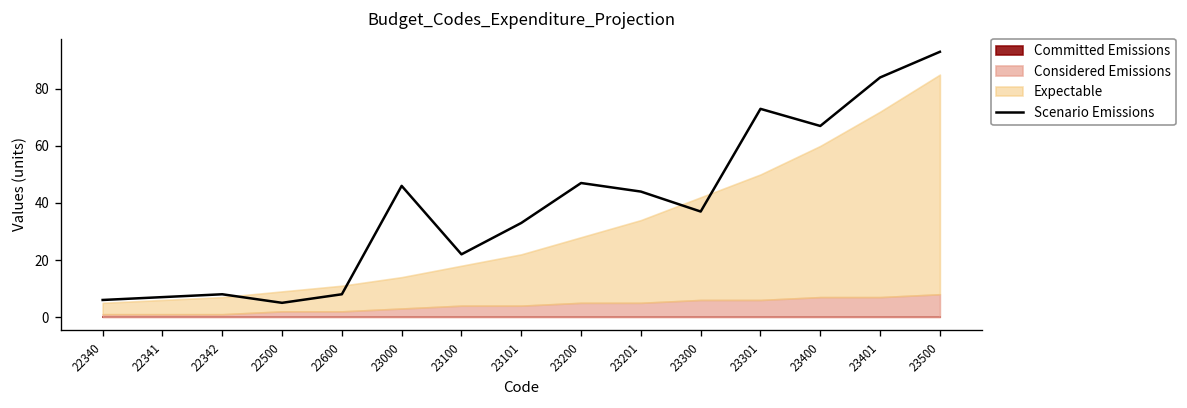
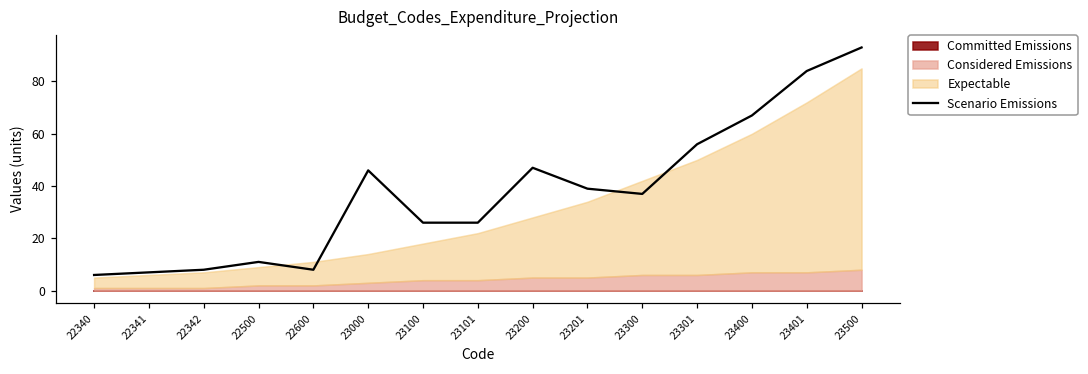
Scenario Emissions, 22500: 5 -> 11
Scenario Emissions, 23100: 22 -> 26
Scenario Emissions, 23101: 33 -> 26
Scenario Emissions, 23201: 44 -> 39
Scenario Emissions, 23301: 73 -> 56
